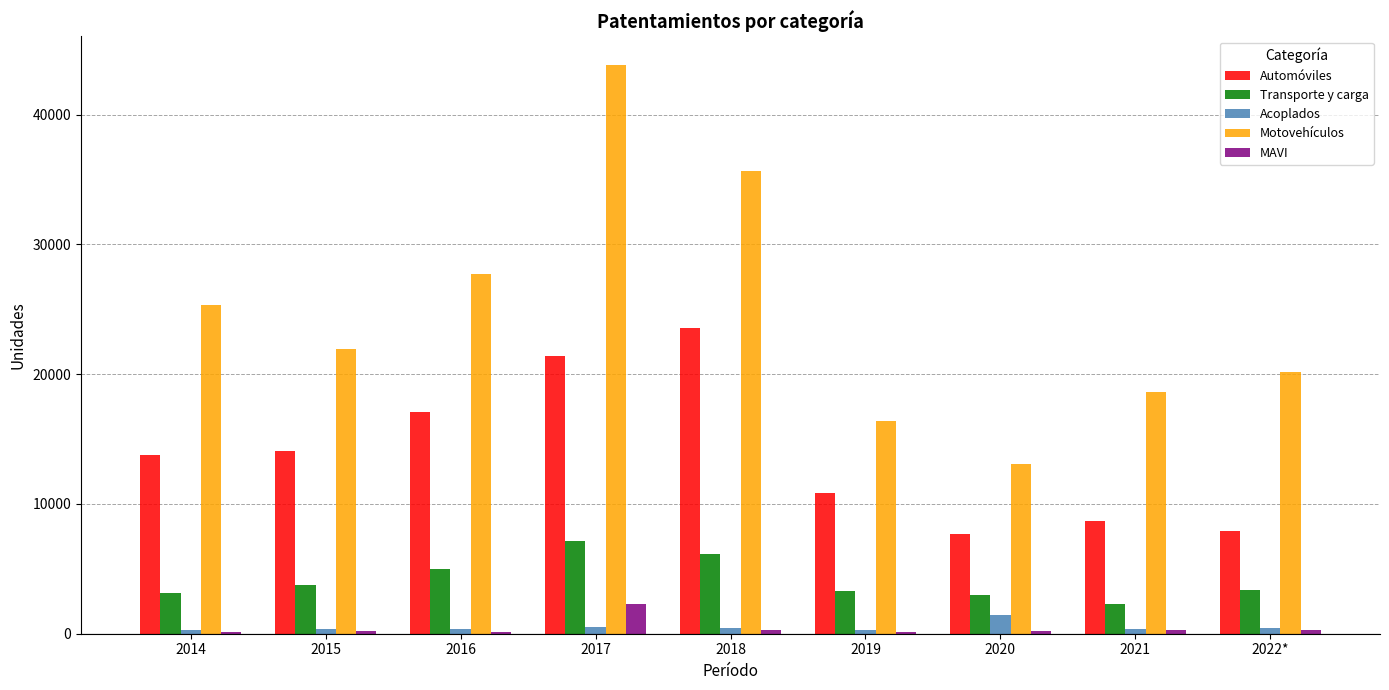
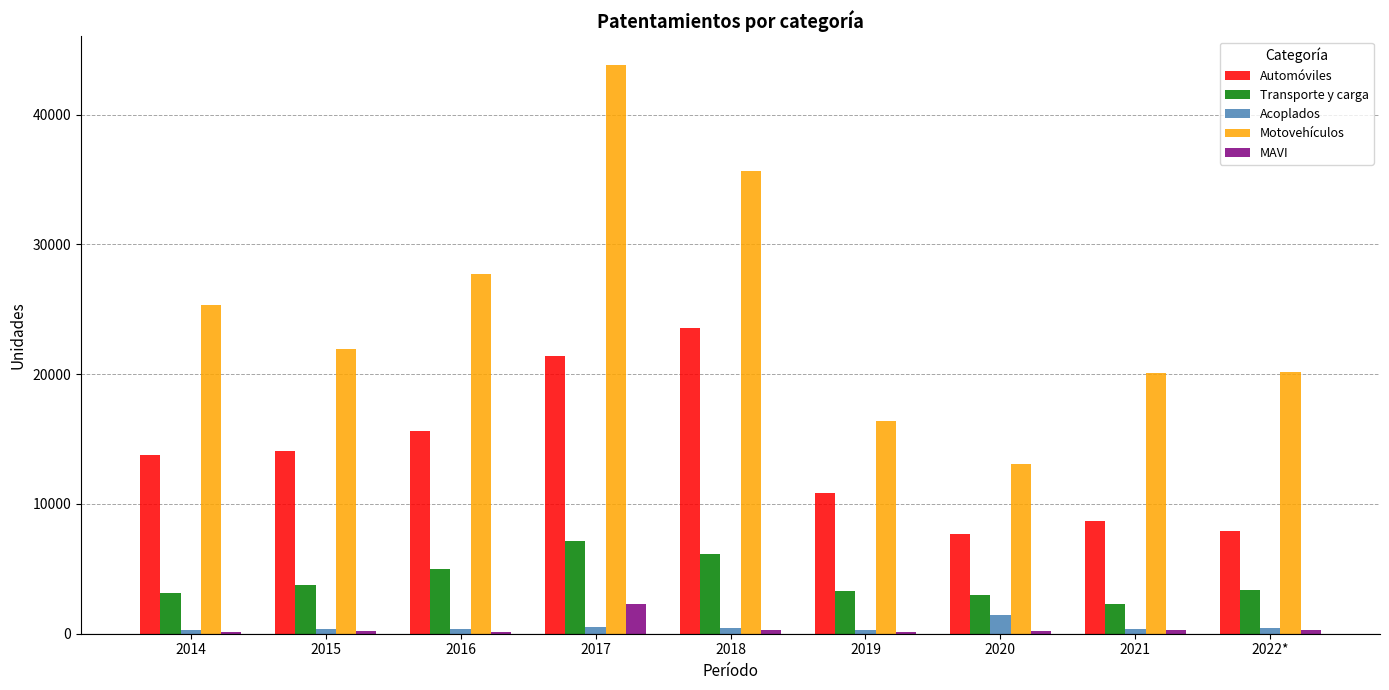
Automóviles, 2016: 17100 -> 15600
Motovehículos, 2021: 18600 -> 20100
